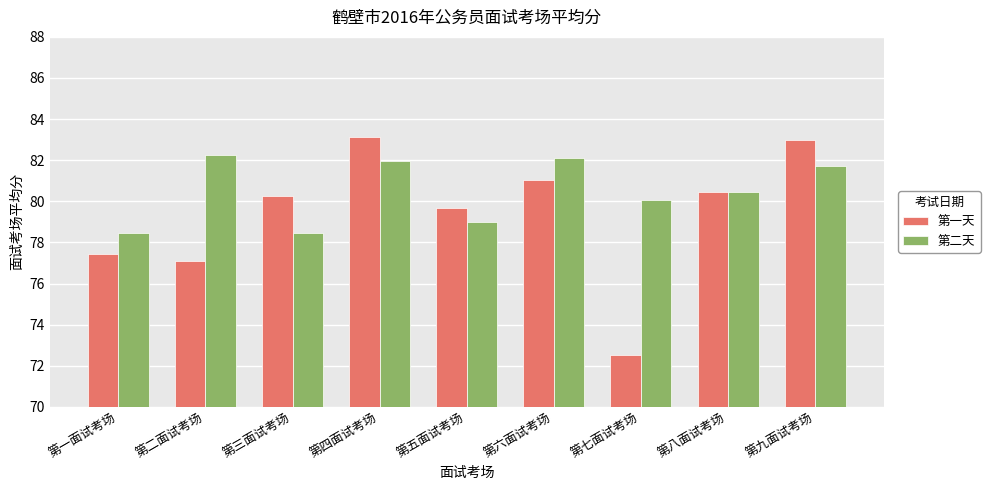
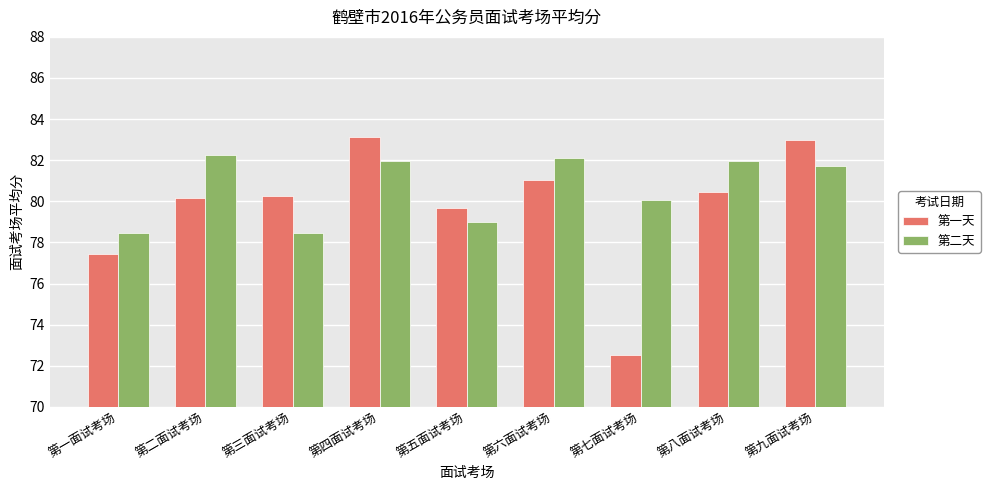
第一天, 第二面试考场: 77.1 -> 80.2
第二天, 第八面试考场: 80.5 -> 82.0
